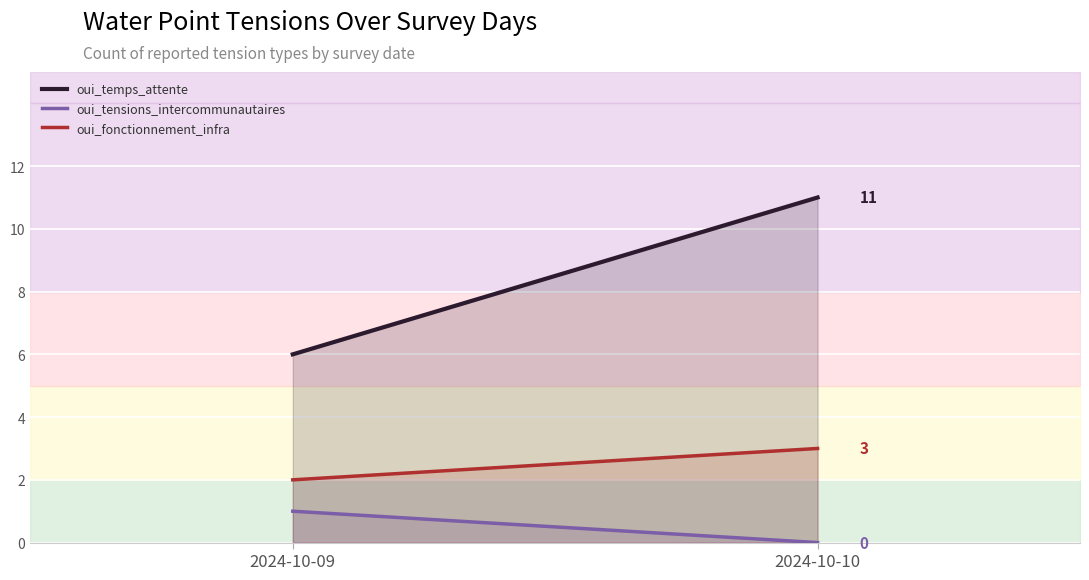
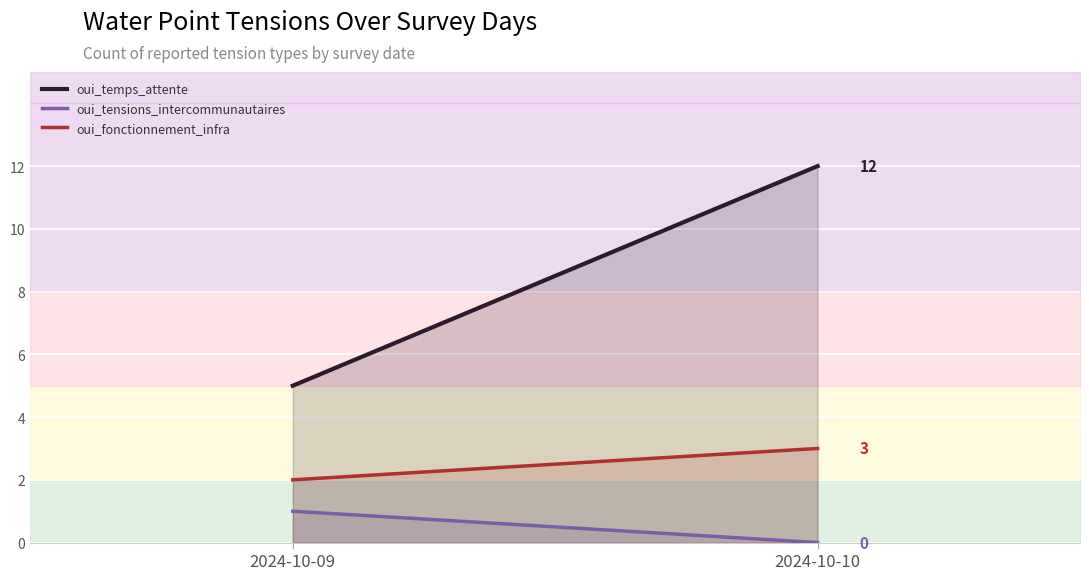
oui_temps_attente, 2024-10-09: 6 -> 5
oui_temps_attente, 2024-10-10: 11 -> 12
